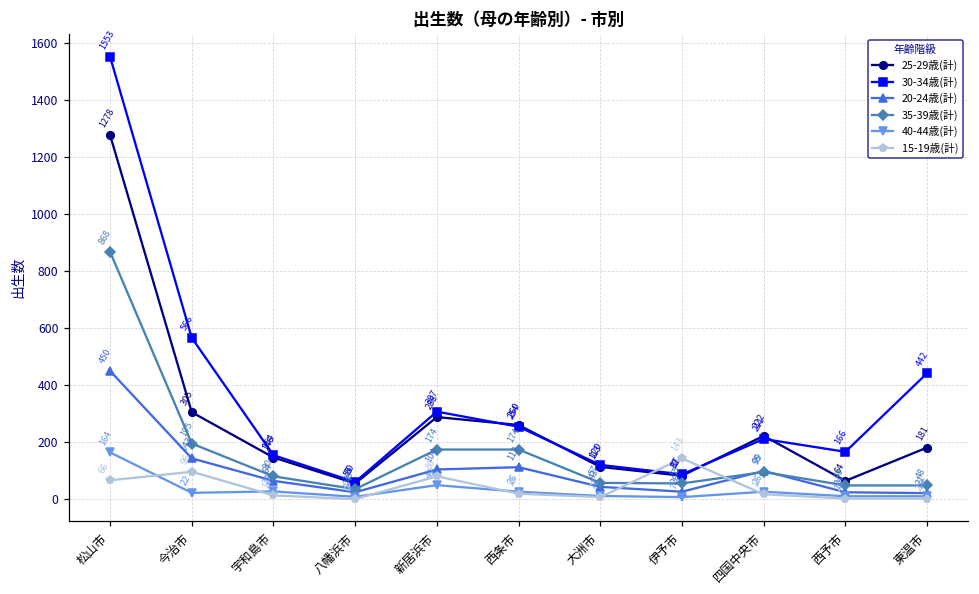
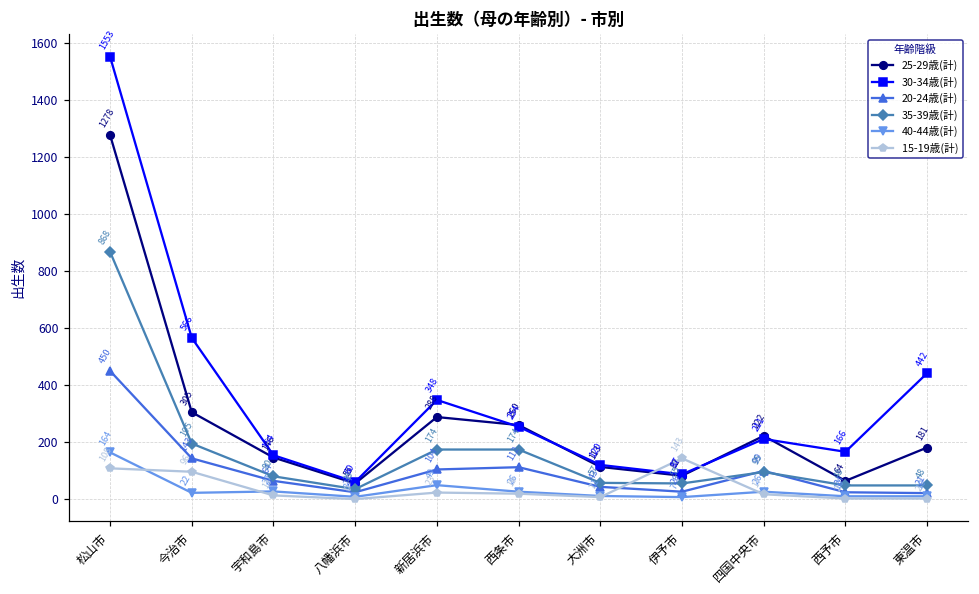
15-19歳(計), 松山市: 66 -> 108
30-34歳(計), 新居浜市: 307 -> 348
15-19歳(計), 新居浜市: 80 -> 23
